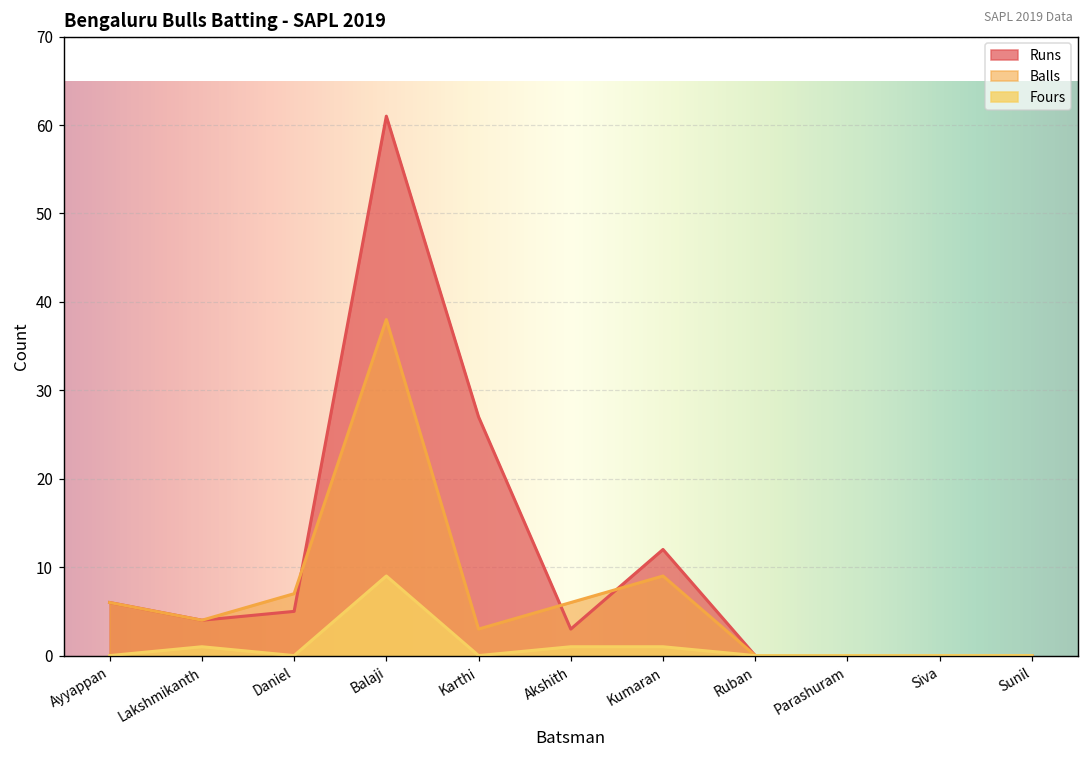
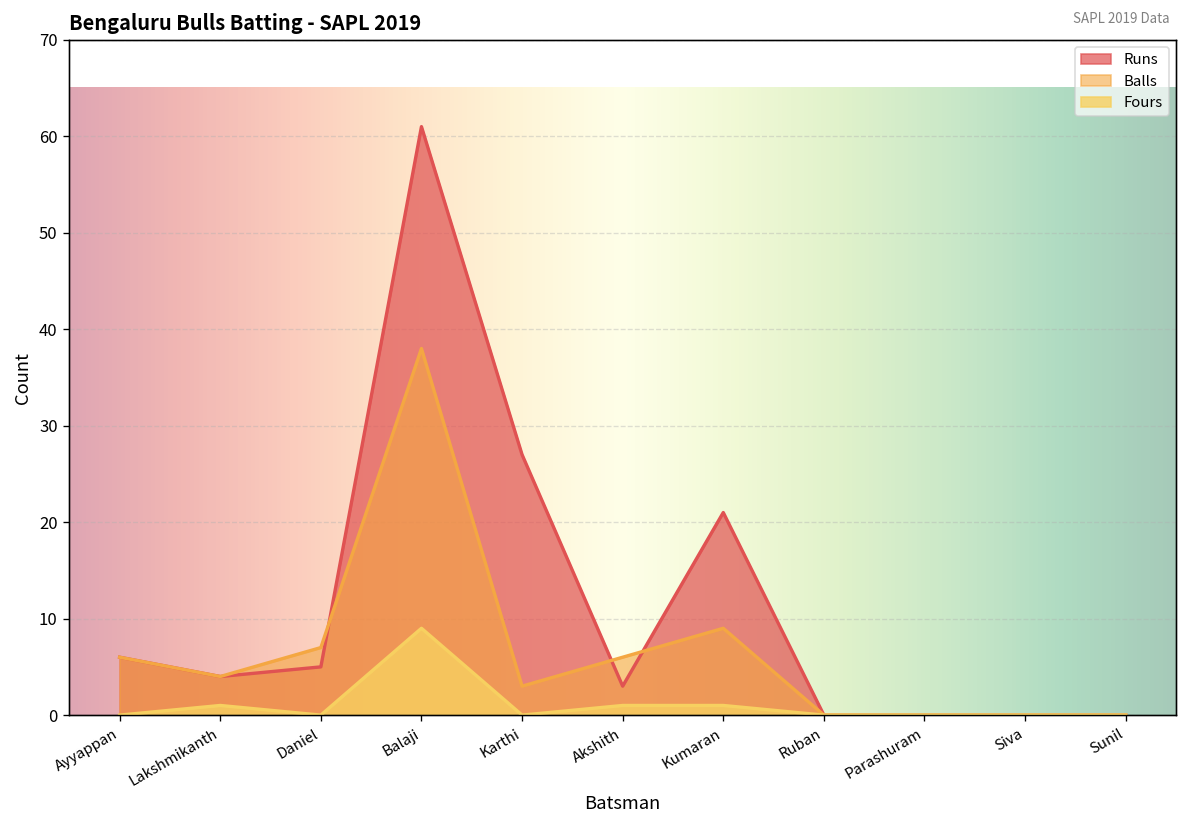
Runs, Kumaran: 12 -> 21
